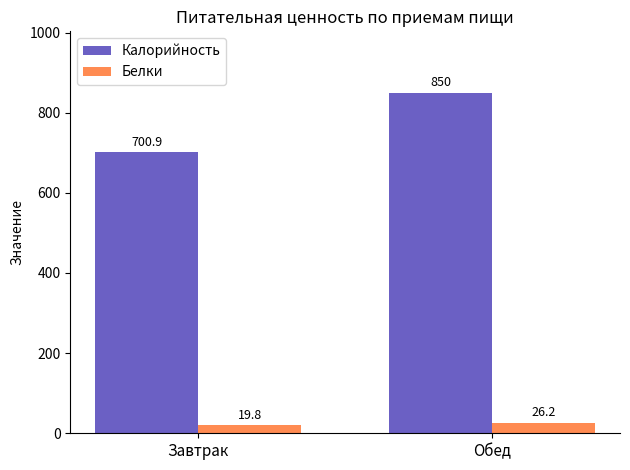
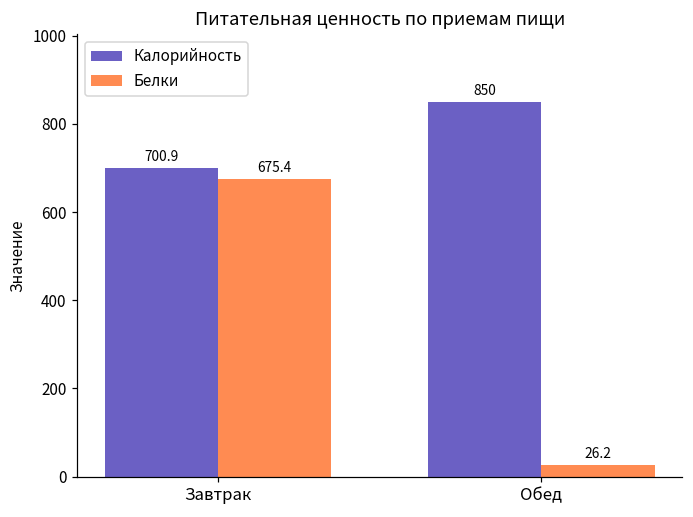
Белки, Завтрак: 19.8 -> 675.4
